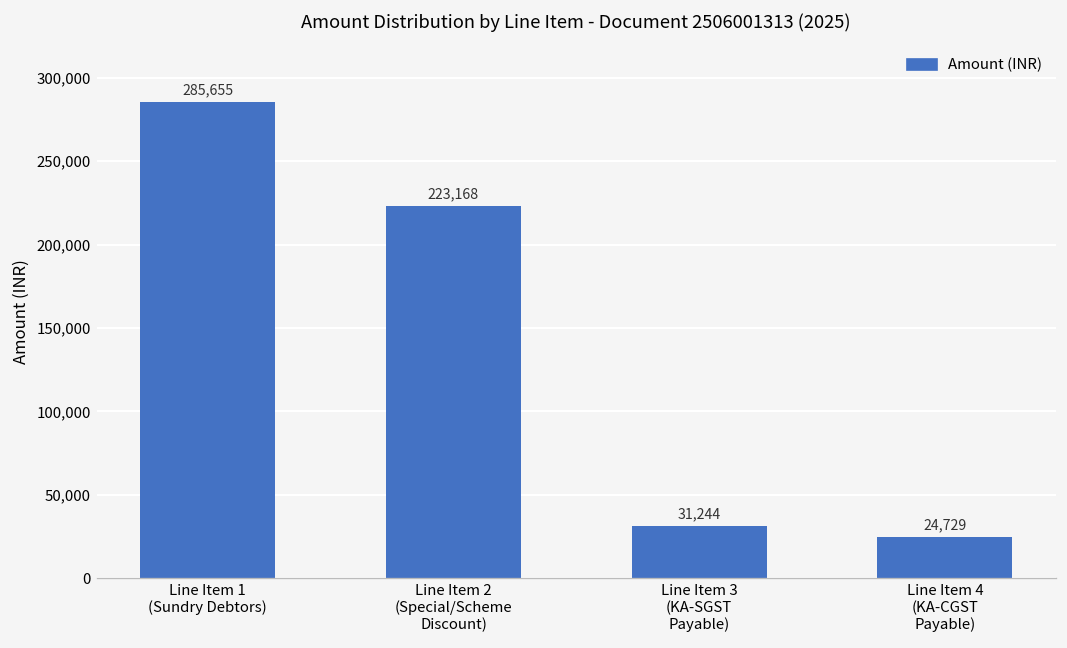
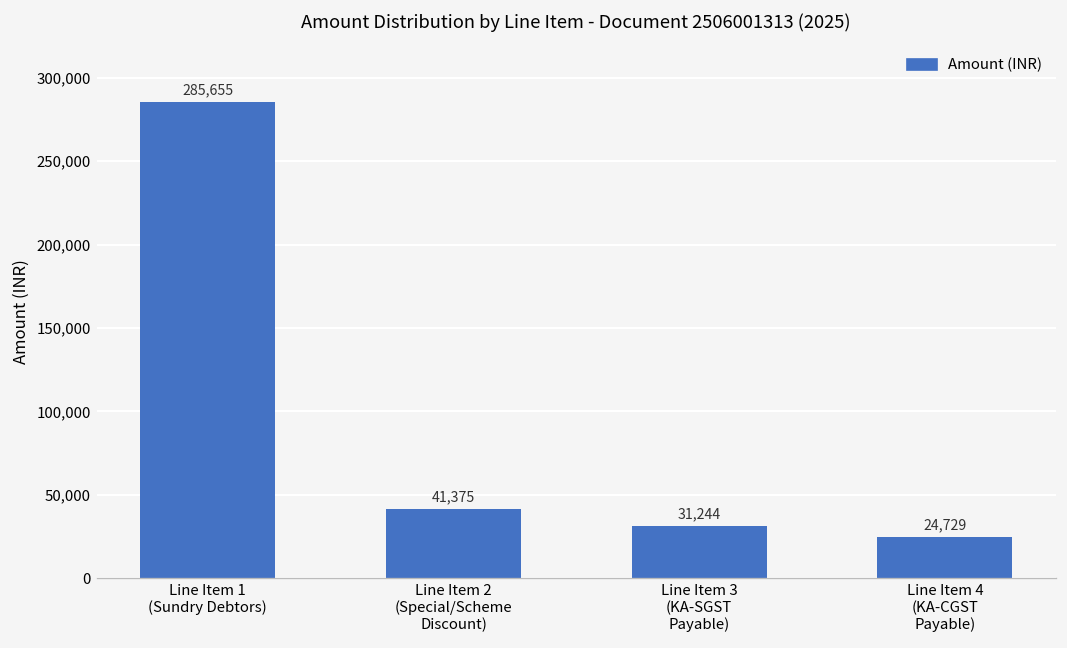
Line Item 2 (Special/Scheme Discount): 223,168 -> 41,375
